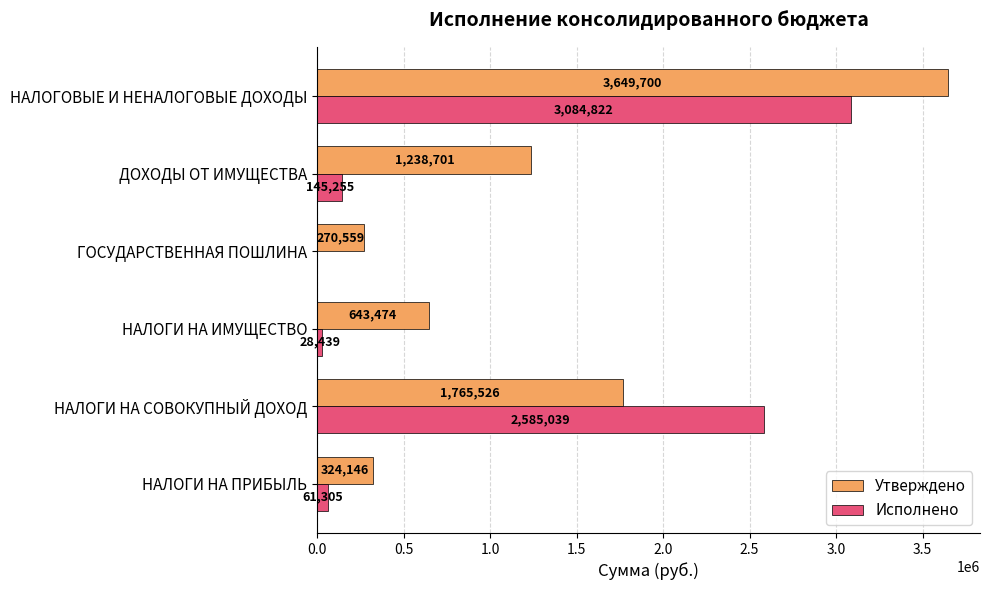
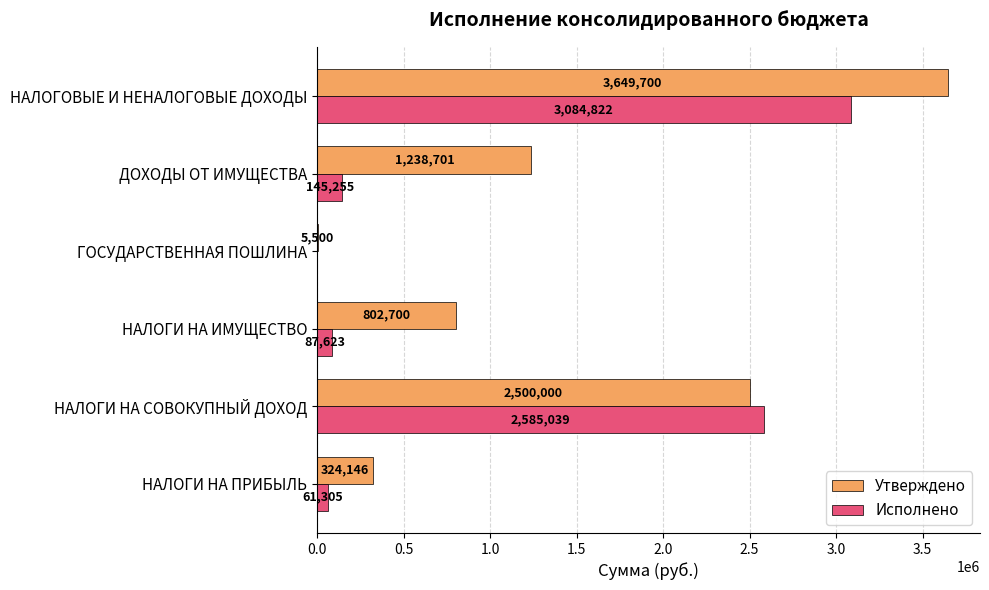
Утверждено, ГОСУДАРСТВЕННАЯ ПОШЛИНА: 270,559 -> 5,500
Утверждено, НАЛОГИ НА ИМУЩЕСТВО: 643,474 -> 802,700
Исполнено, НАЛОГИ НА ИМУЩЕСТВО: 28,439 -> 87,623
Утверждено, НАЛОГИ НА СОВОКУПНЫЙ ДОХОД: 1,765,526 -> 2,500,000
